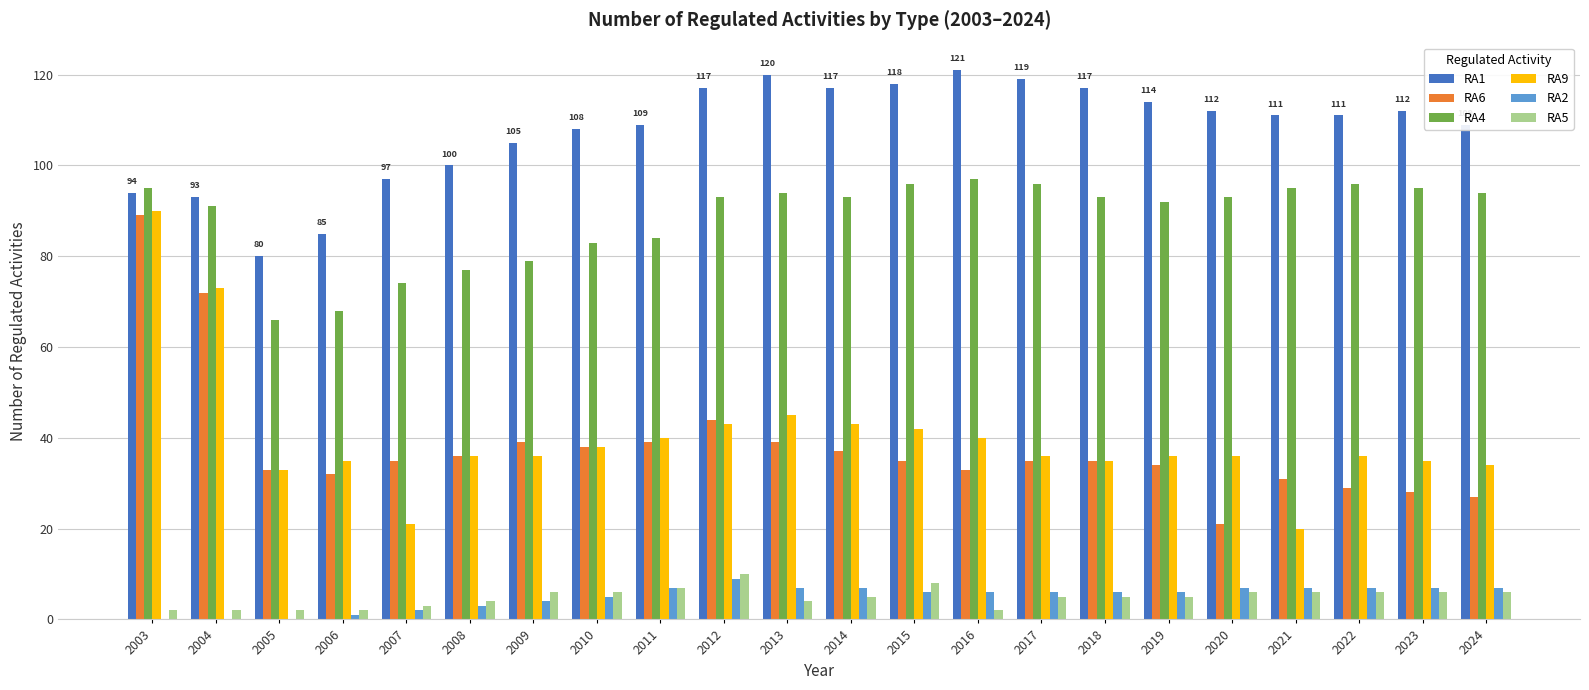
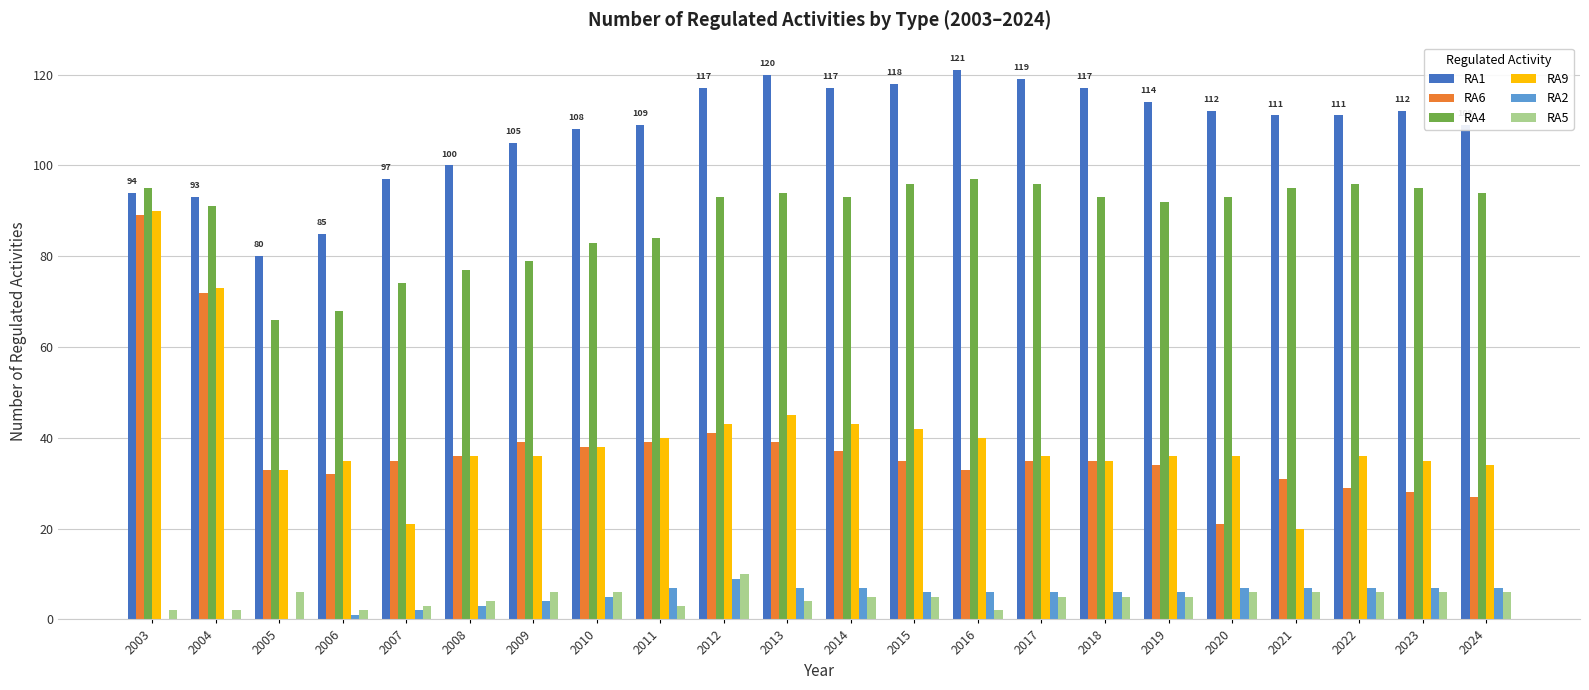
RA5, 2005: 2 -> 6
RA5, 2011: 7 -> 3
RA6, 2012: 44 -> 41
RA5, 2015: 8 -> 5
